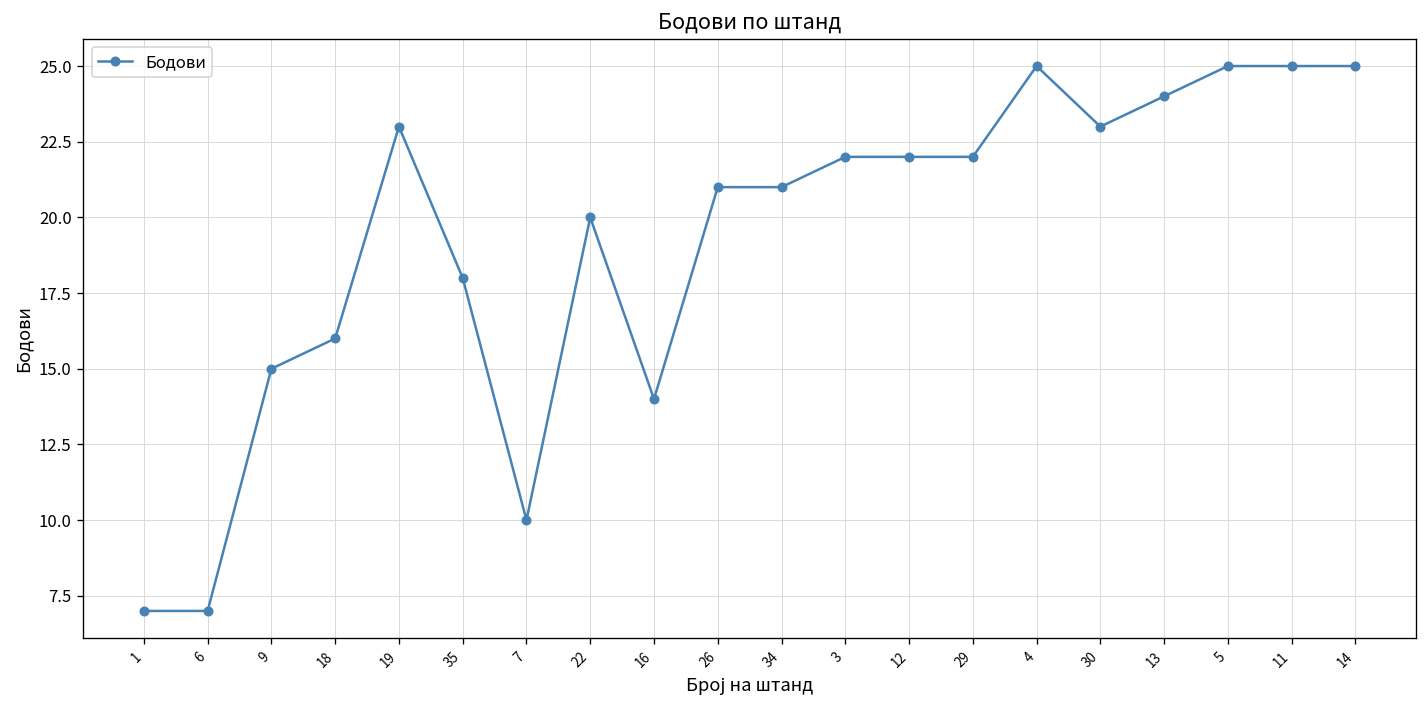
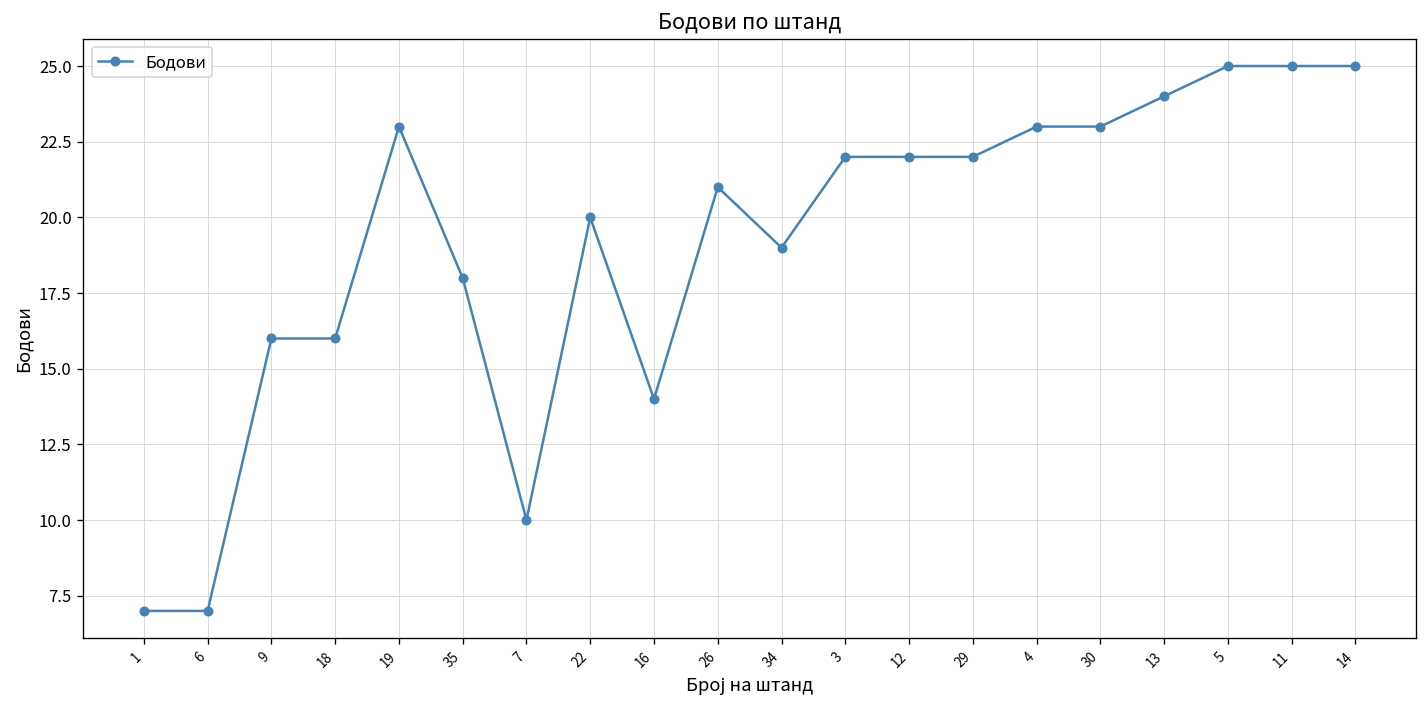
9: 15 -> 16
34: 21 -> 19
4: 25 -> 23
